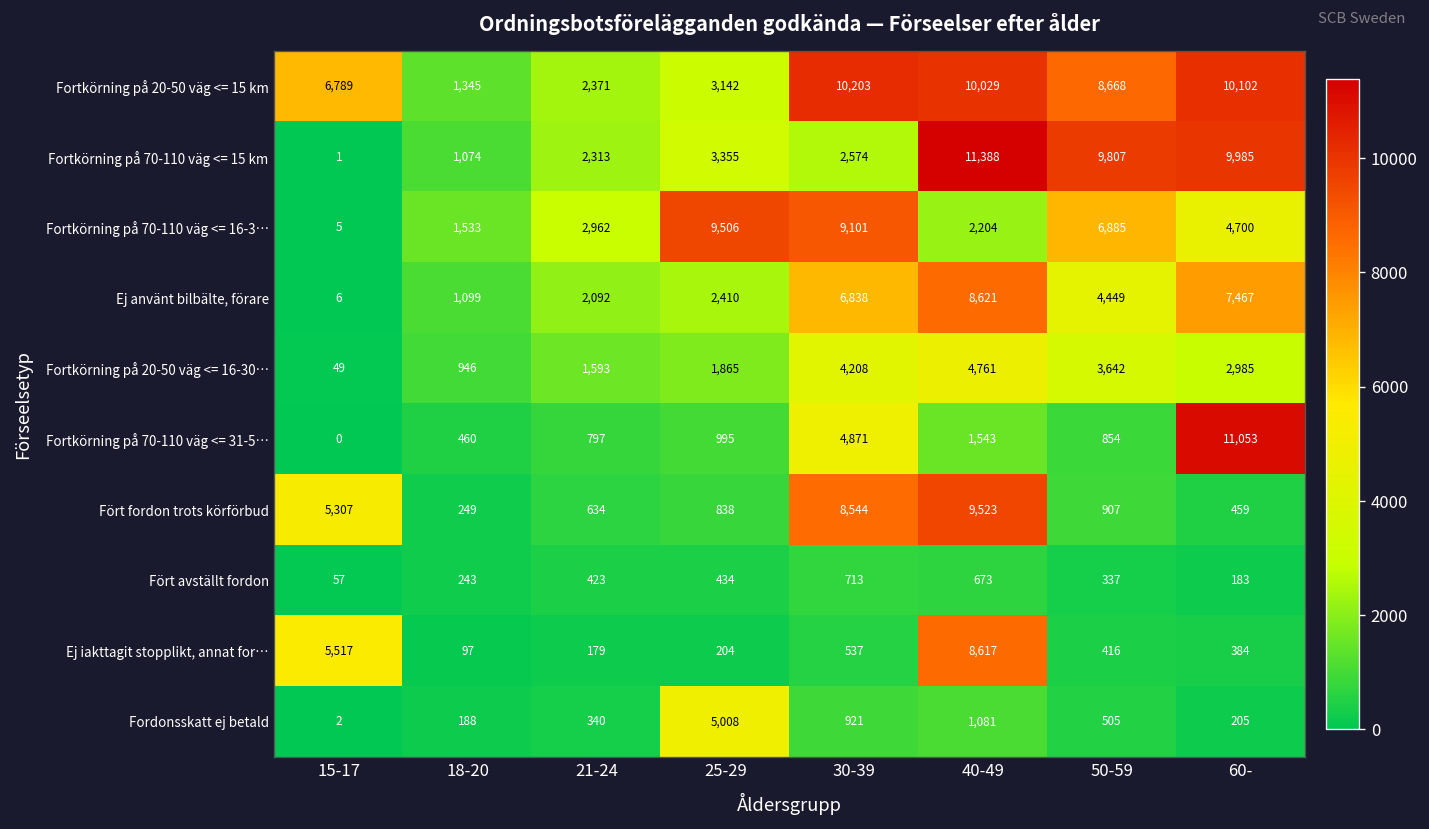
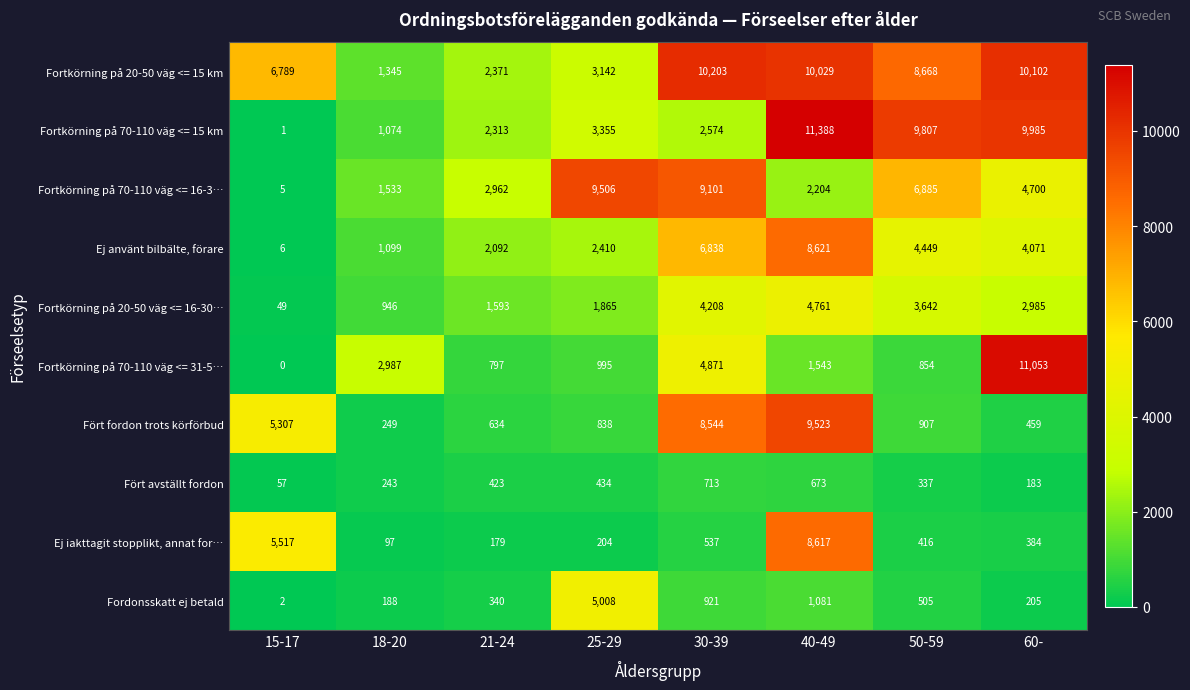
Ej använt bilbälte, förare, 60-: 7,467 -> 4,071
Fortkörning på 70-110 väg <= 31-5…, 18-20: 460 -> 2,987
